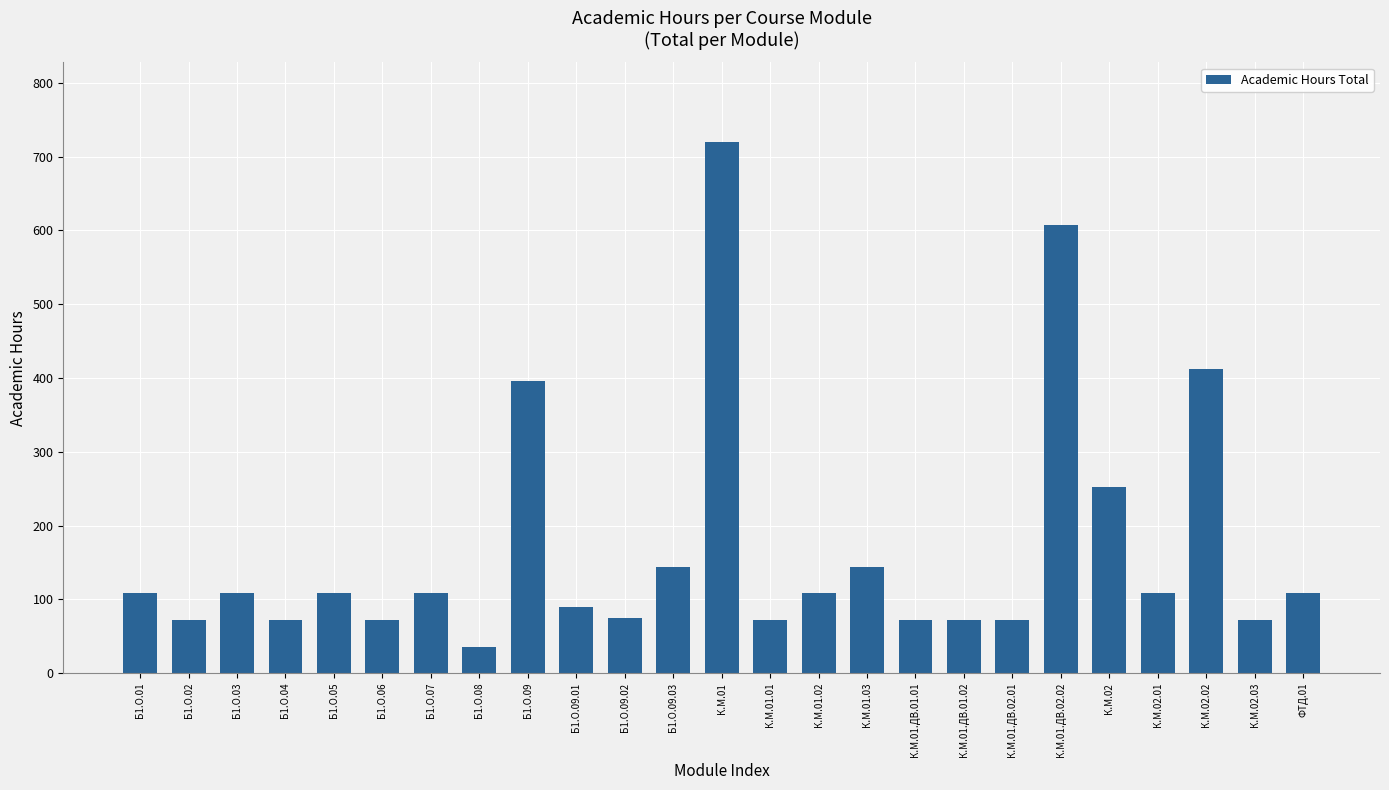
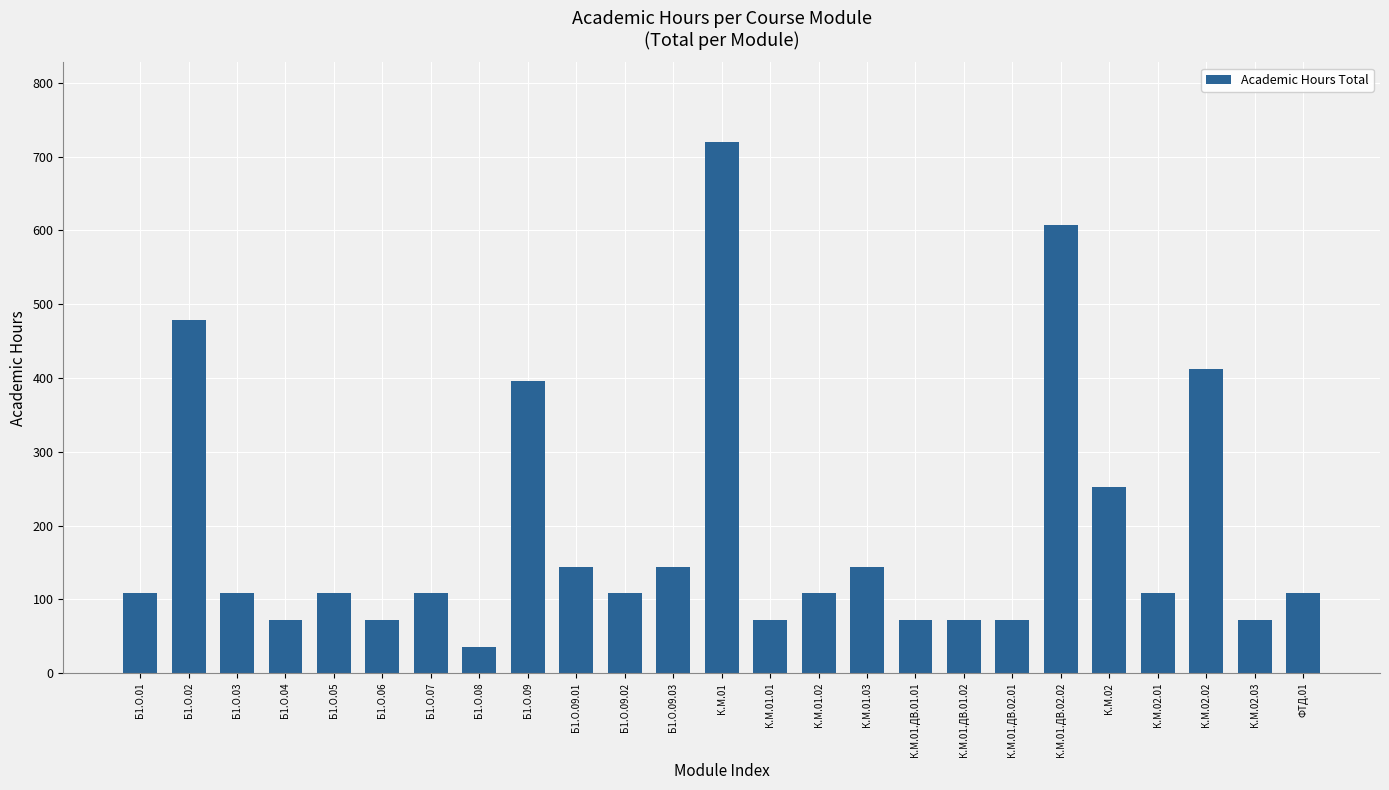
Б1.О.02: 70 -> 480
Б1.О.09.01: 90 -> 140
Б1.О.09.02: 80 -> 110
